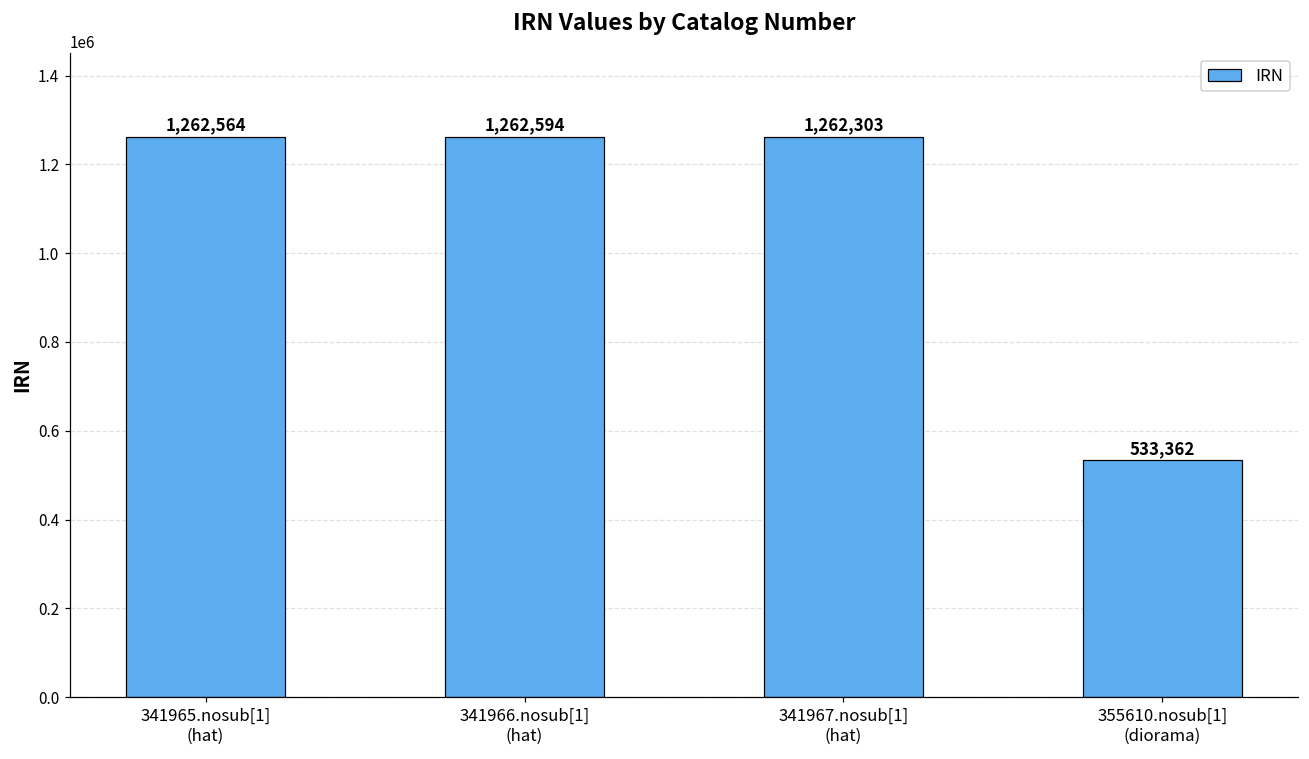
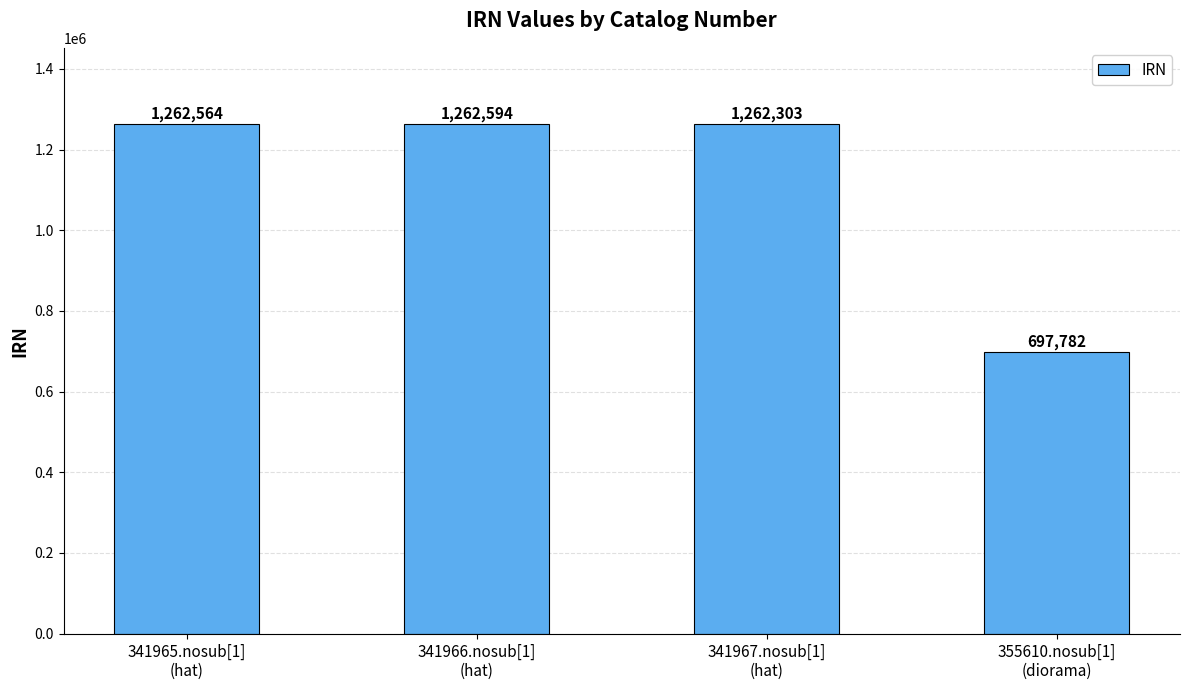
355610.nosub[1] (diorama): 533,362 -> 697,782
